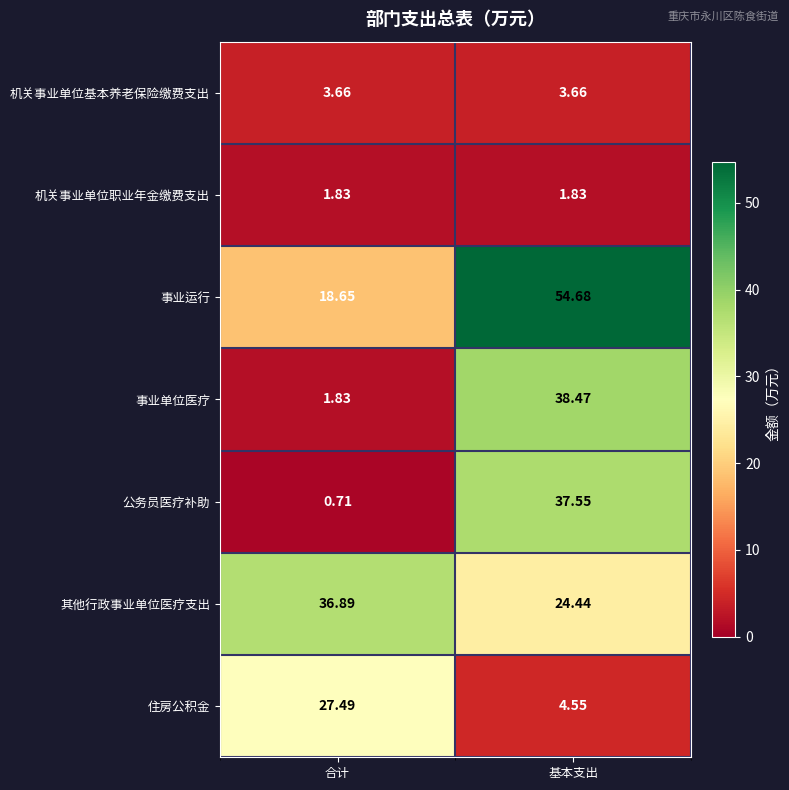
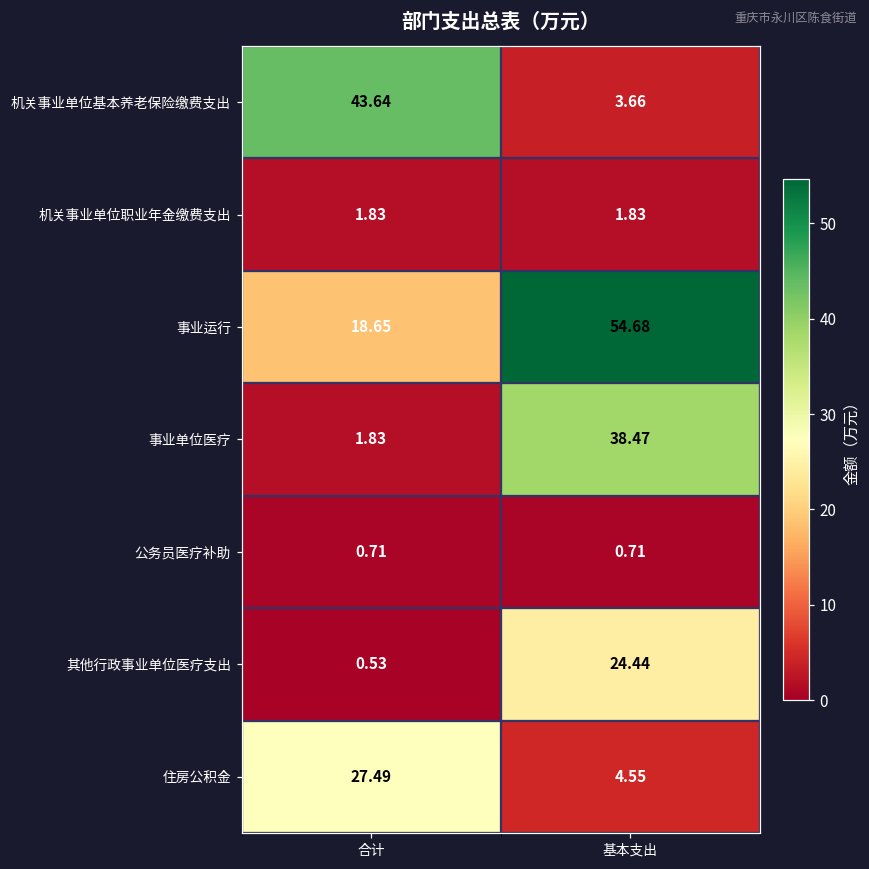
机关事业单位基本养老保险缴费支出, 合计: 3.66 -> 43.64
公务员医疗补助, 基本支出: 37.55 -> 0.71
其他行政事业单位医疗支出, 合计: 36.89 -> 0.53
